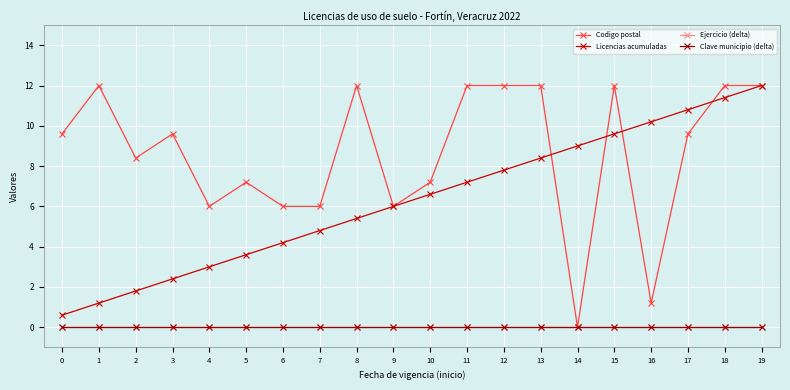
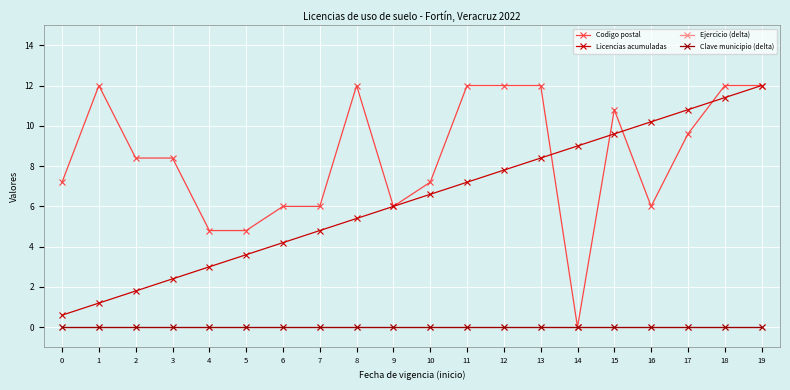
Codigo postal, 0: 9.6 -> 7.2
Codigo postal, 3: 9.6 -> 8.4
Codigo postal, 4: 6.0 -> 4.8
Codigo postal, 5: 7.2 -> 4.8
Codigo postal, 15: 12.0 -> 10.8
Codigo postal, 16: 1.2 -> 6.0
